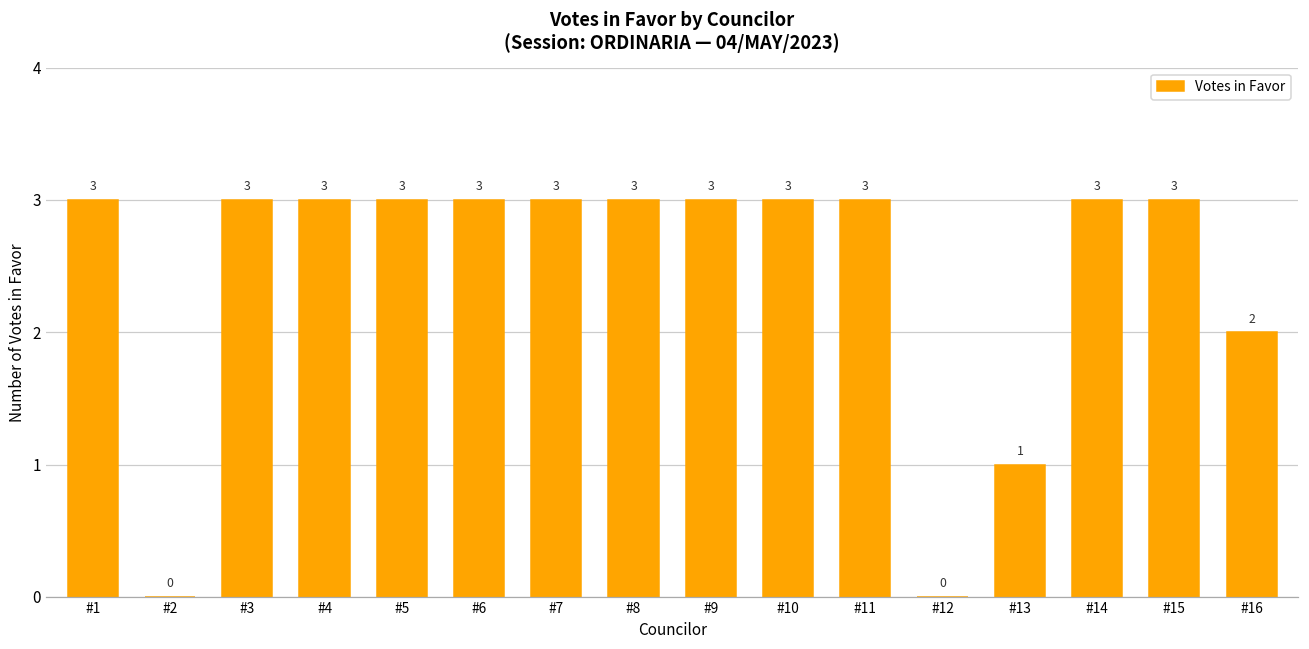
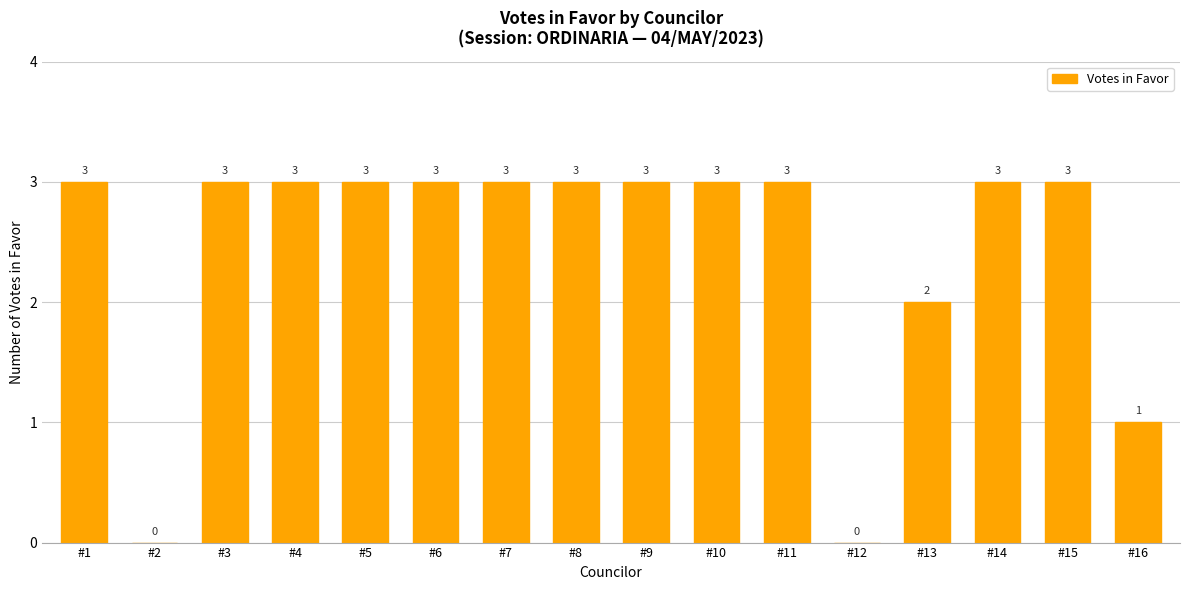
#13: 1 -> 2
#16: 2 -> 1
